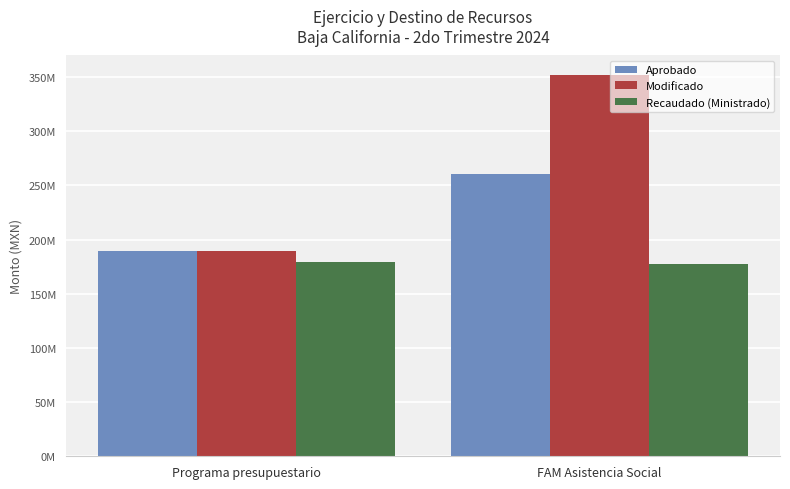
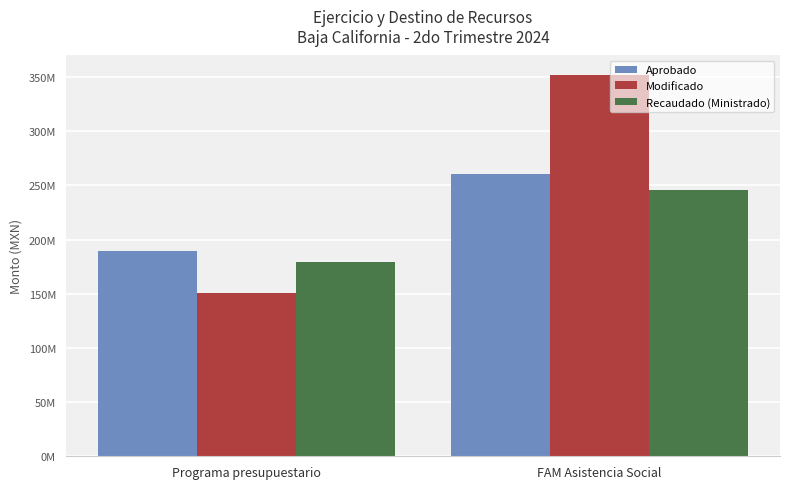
Modificado, Programa presupuestario: 190000000 -> 151000000
Recaudado (Ministrado), FAM Asistencia Social: 178000000 -> 246000000
